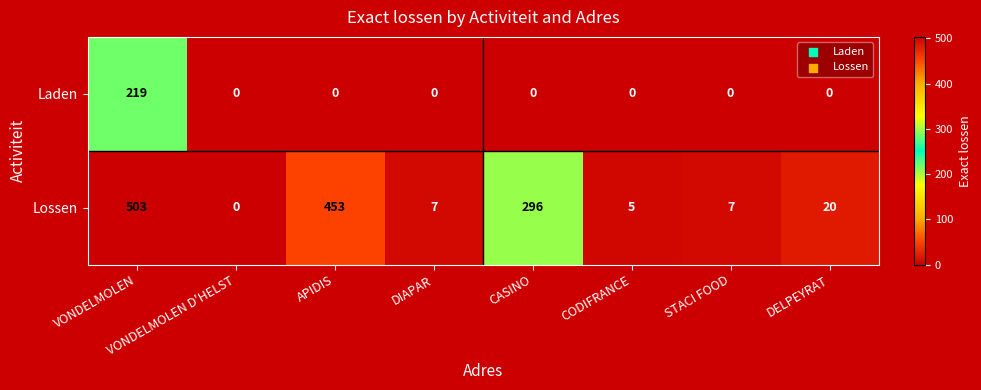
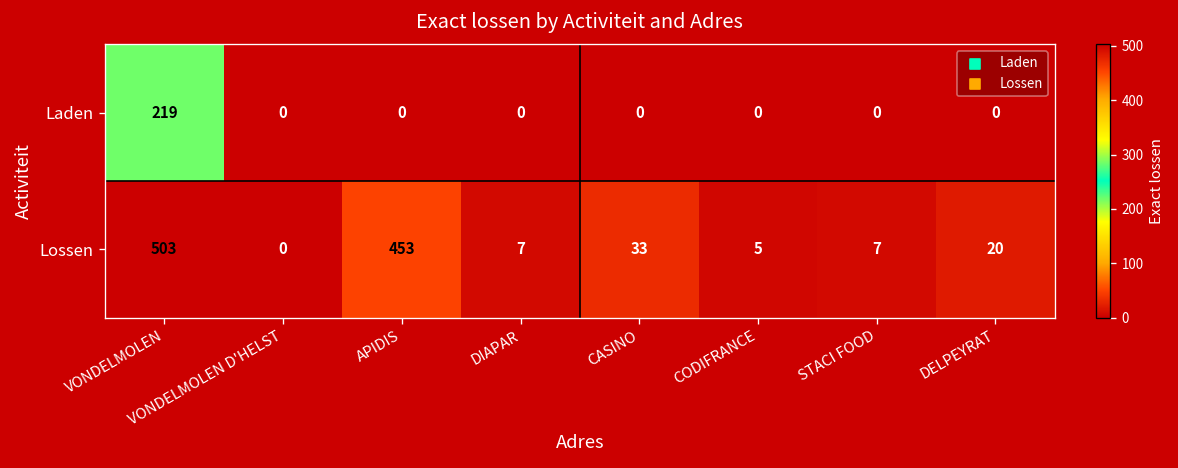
Lossen, CASINO: 296 -> 33
